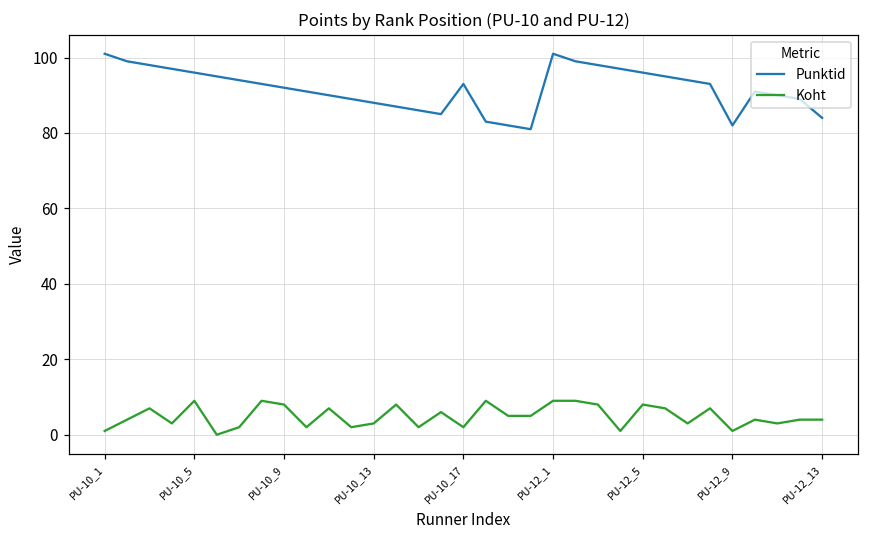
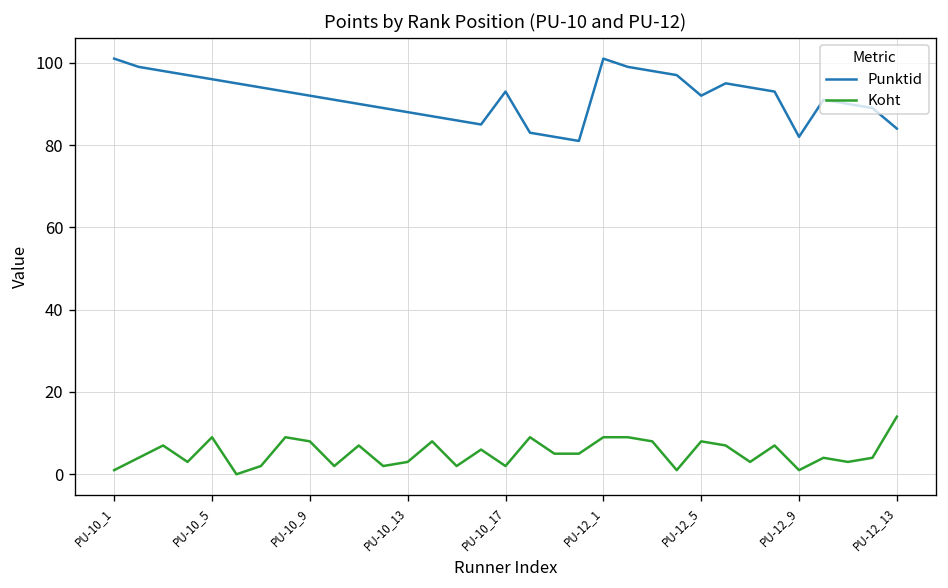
Punktid, PU-12_5: 96 -> 92
Koht, PU-12_13: 4 -> 14
